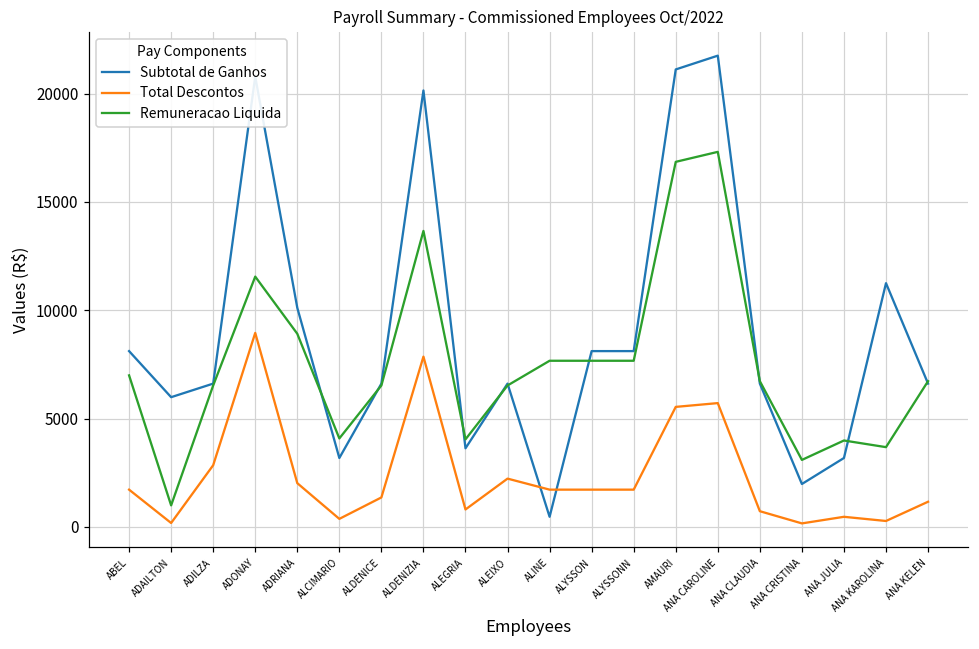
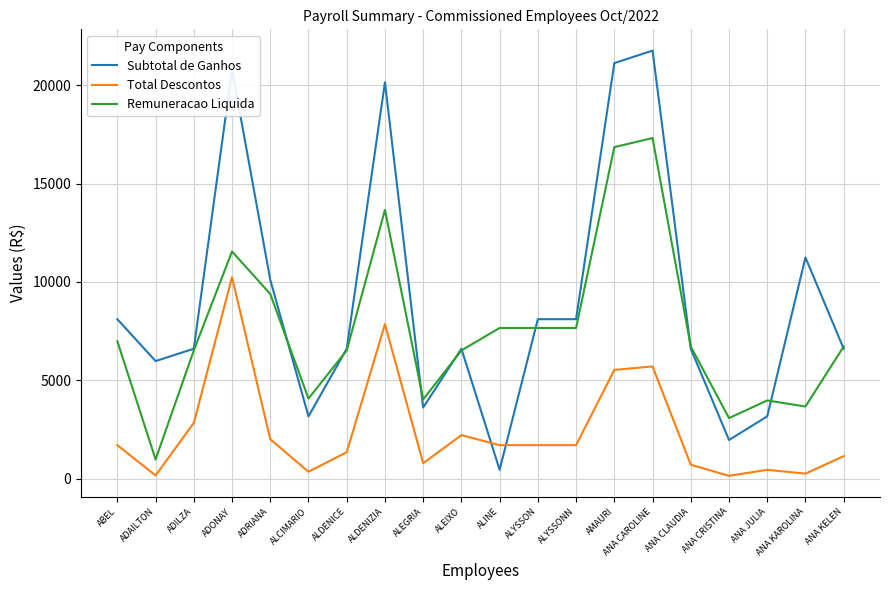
Total Descontos, ADONAY: 9000 -> 10200
Remuneracao Liquida, ADRIANA: 8900 -> 9400
